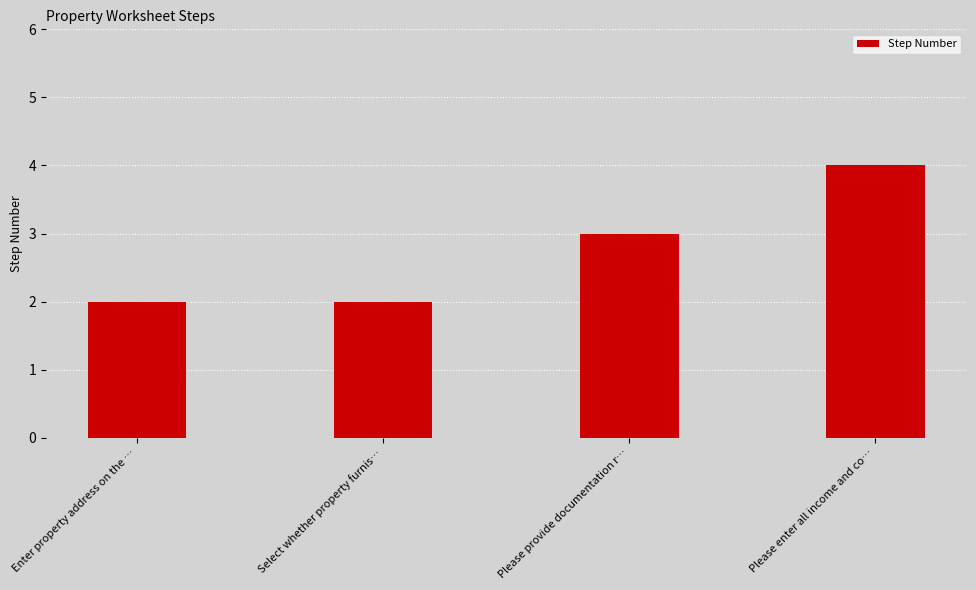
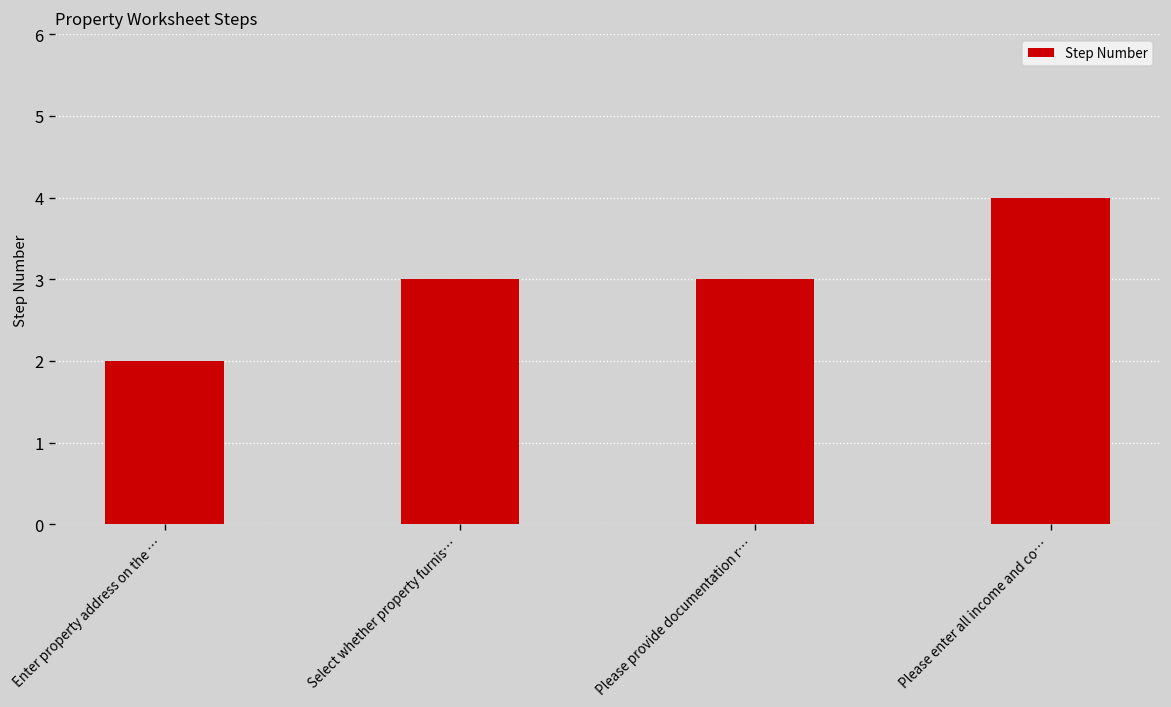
Select whether property furnis…: 2 -> 3
